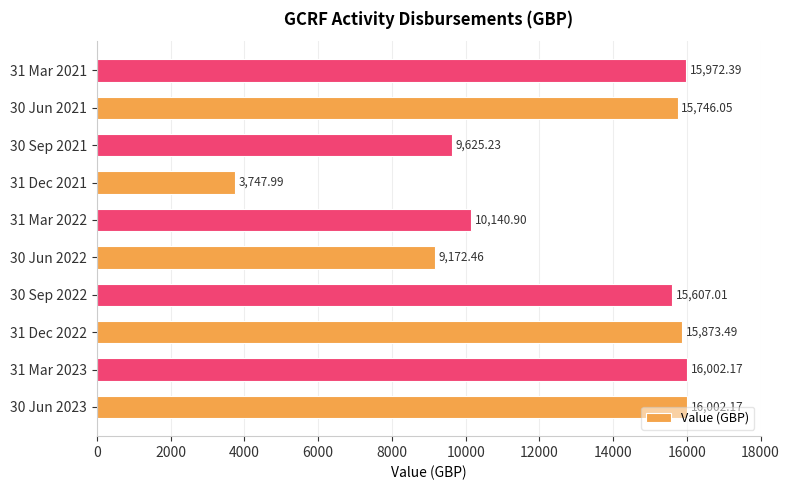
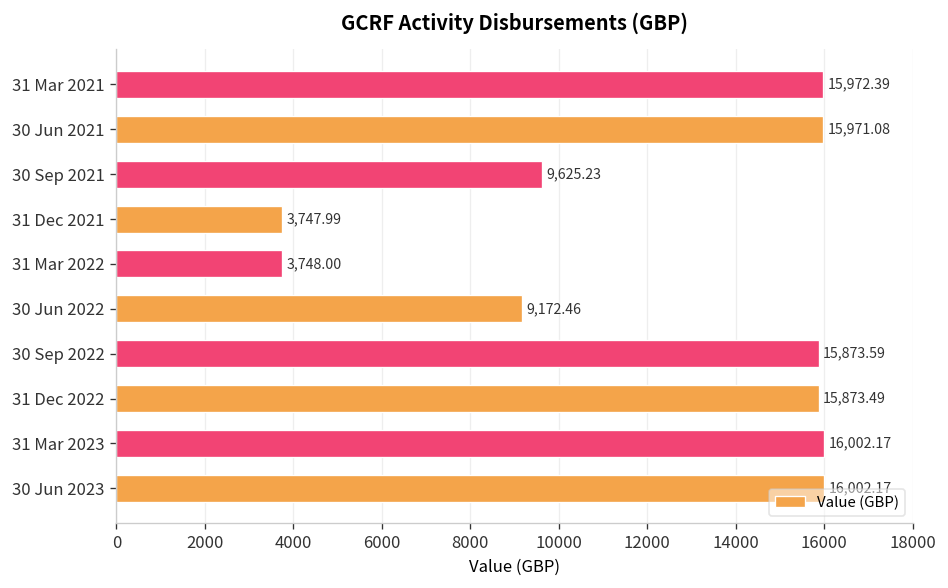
30 Jun 2021: 15,746.05 -> 15,971.08
31 Mar 2022: 10,140.90 -> 3,748.00
30 Sep 2022: 15,607.01 -> 15,873.59
